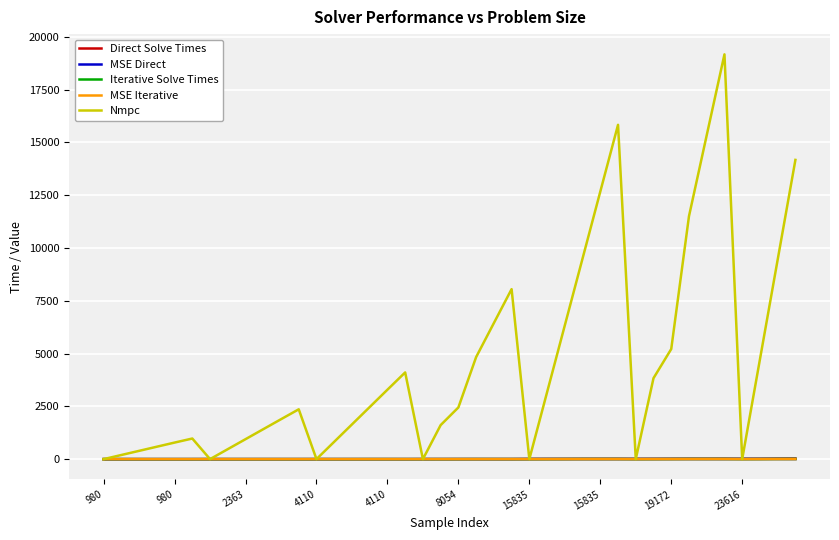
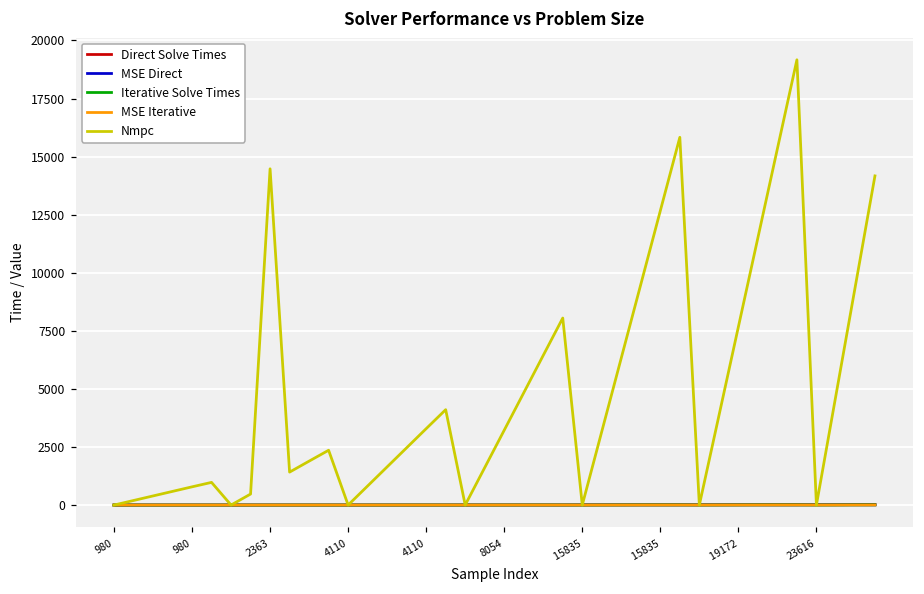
Nmpc, 2363: 900 -> 14500
Nmpc, 8054: 2400 -> 3200
Nmpc, 19172: 5200 -> 7700
